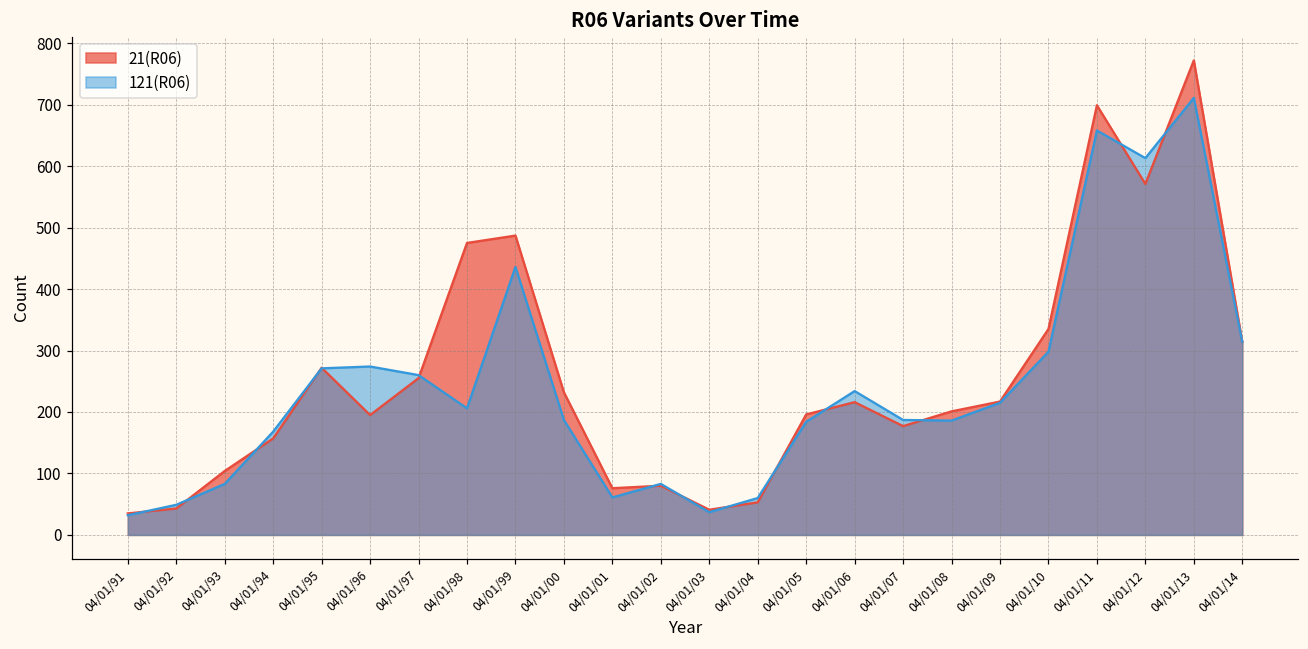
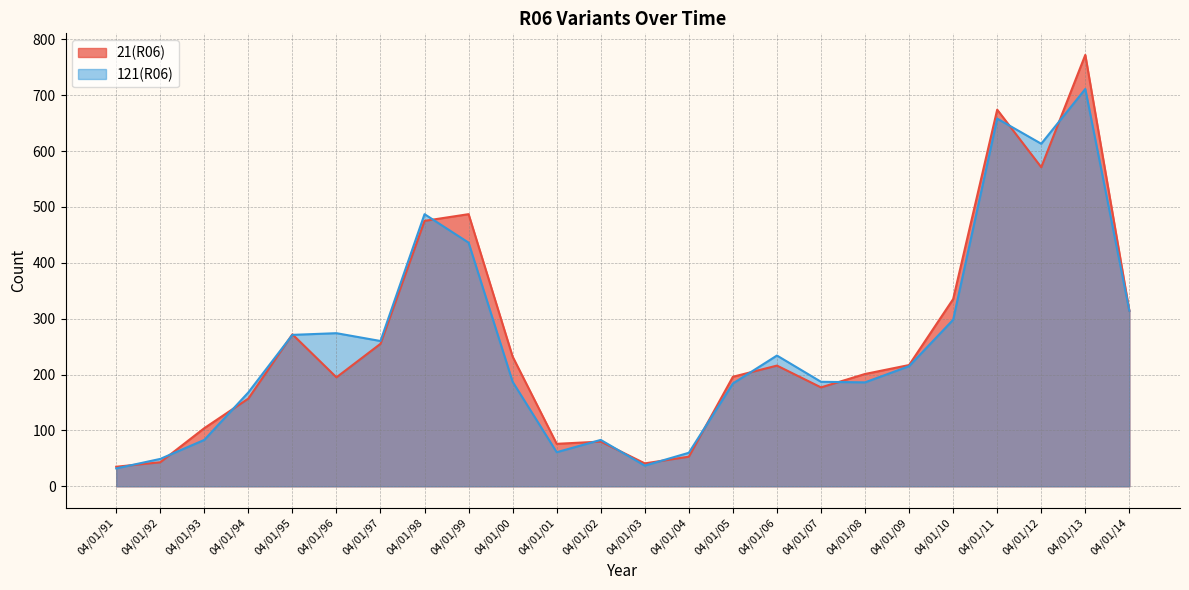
121(R06), 04/01/98: 210 -> 490
21(R06), 04/01/11: 700 -> 670
